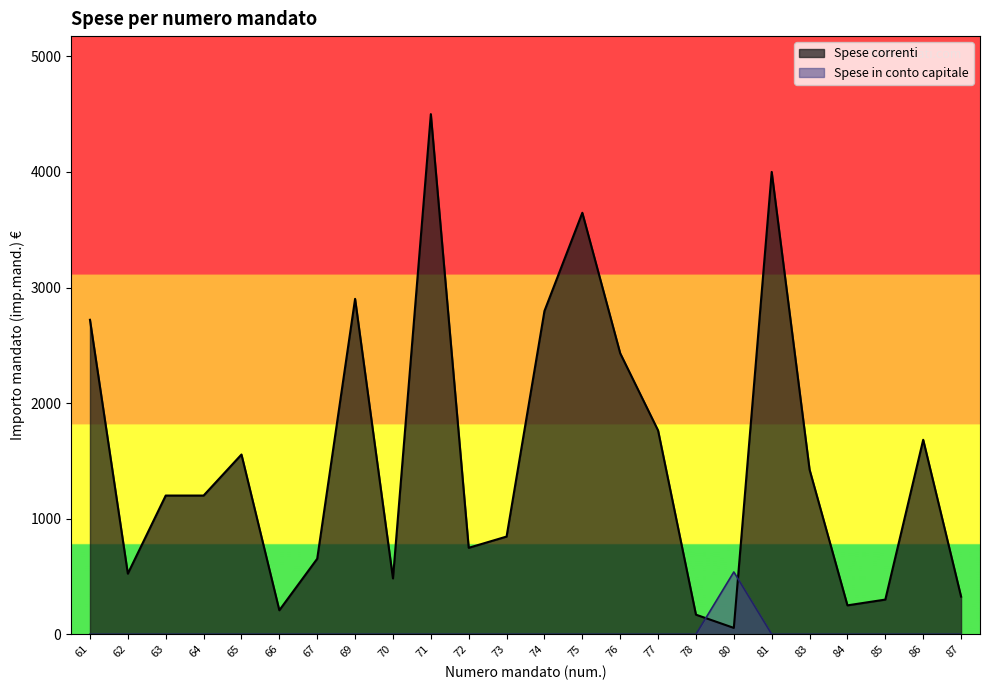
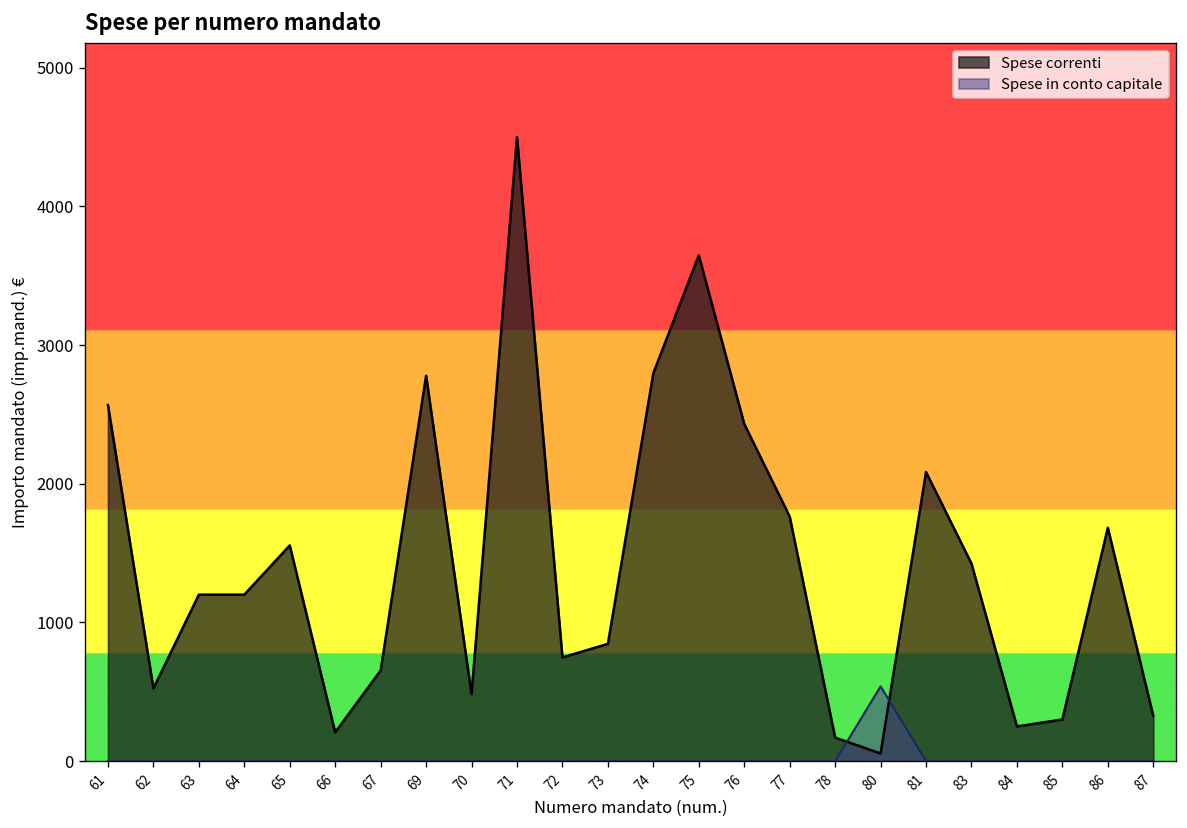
Spese correnti, 61: 2720 -> 2570
Spese correnti, 69: 2900 -> 2780
Spese correnti, 81: 4000 -> 2080
